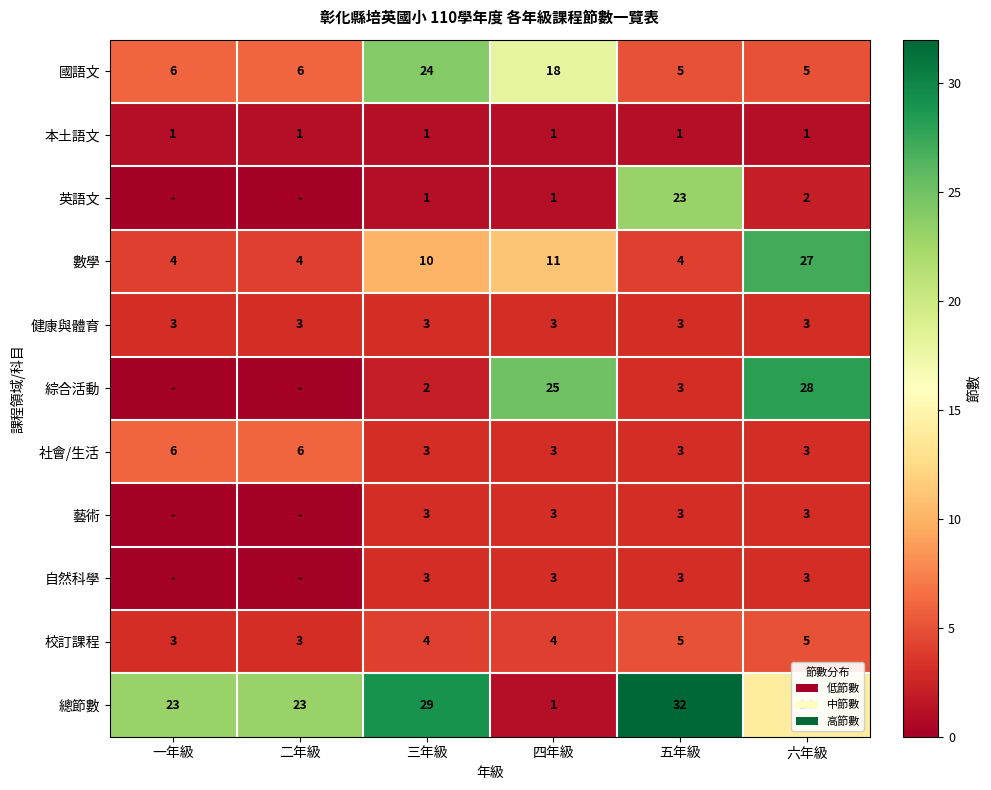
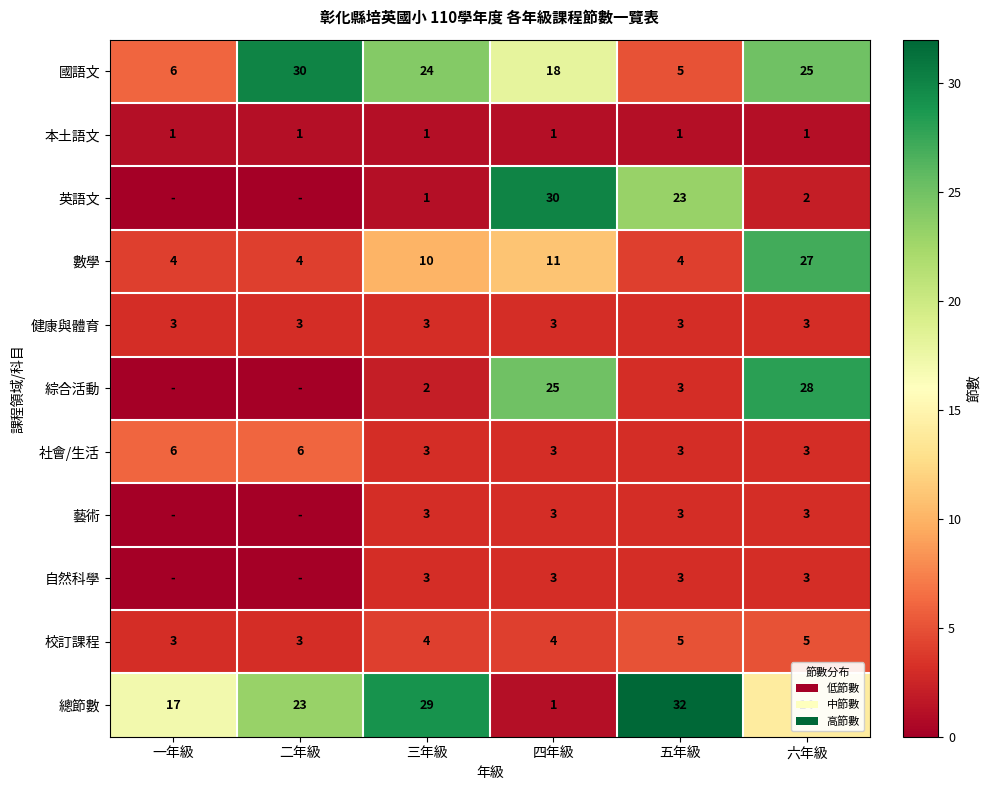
國語文, 二年級: 6 -> 30
國語文, 六年級: 5 -> 25
英語文, 四年級: 1 -> 30
總節數, 一年級: 23 -> 17
